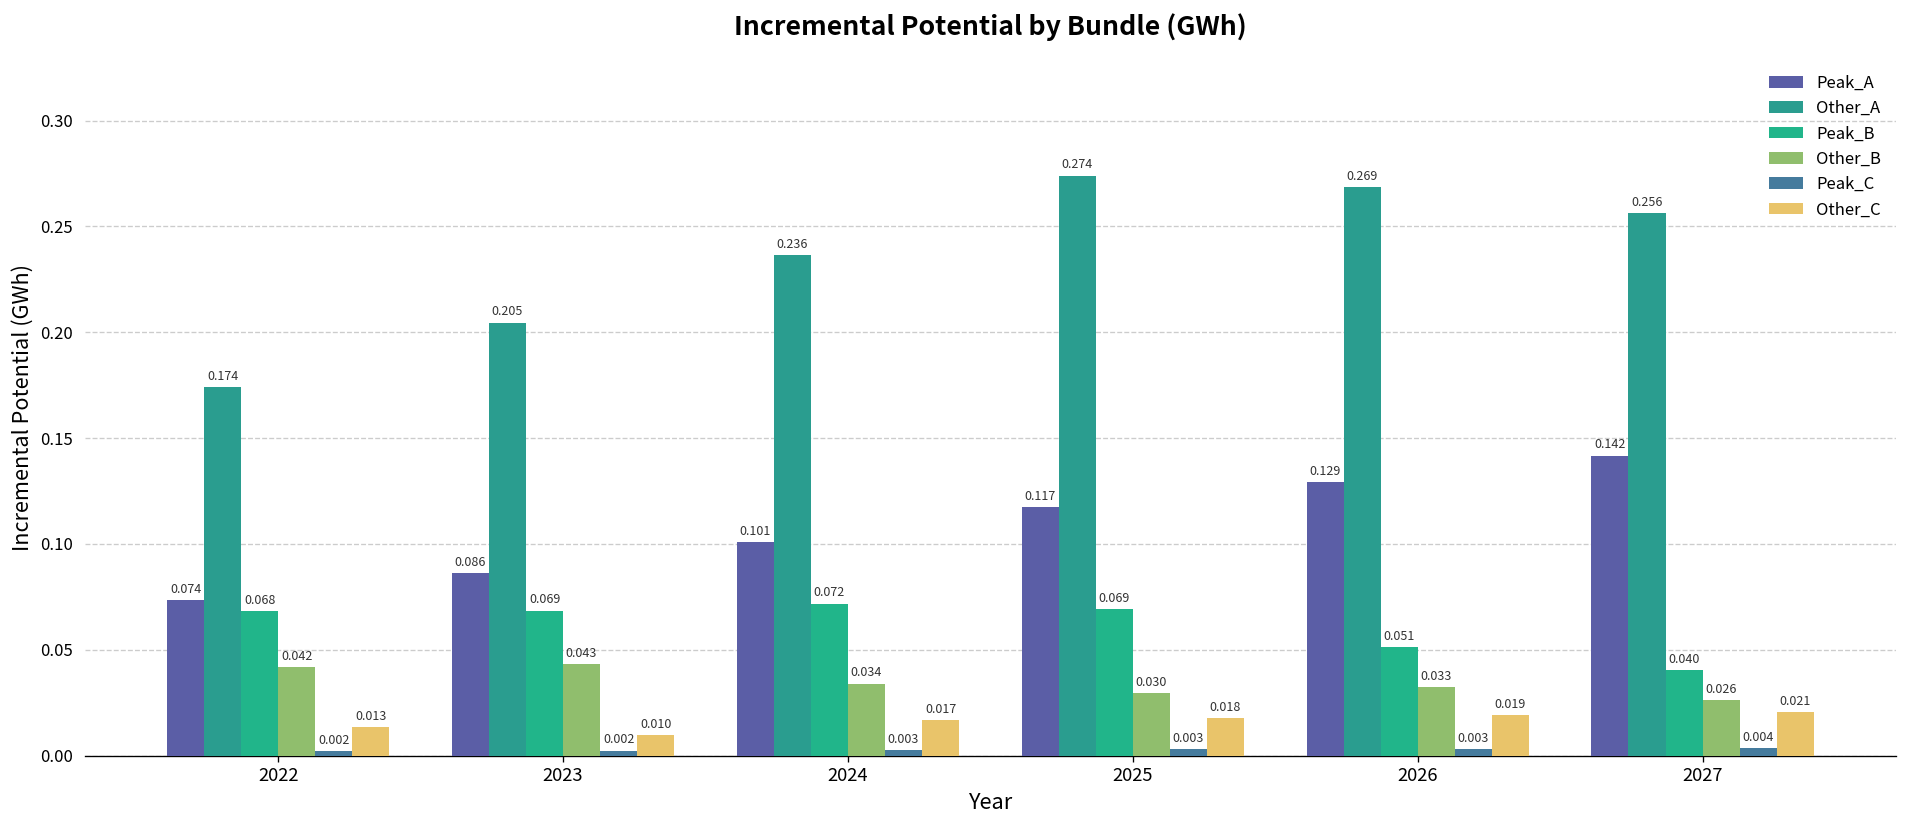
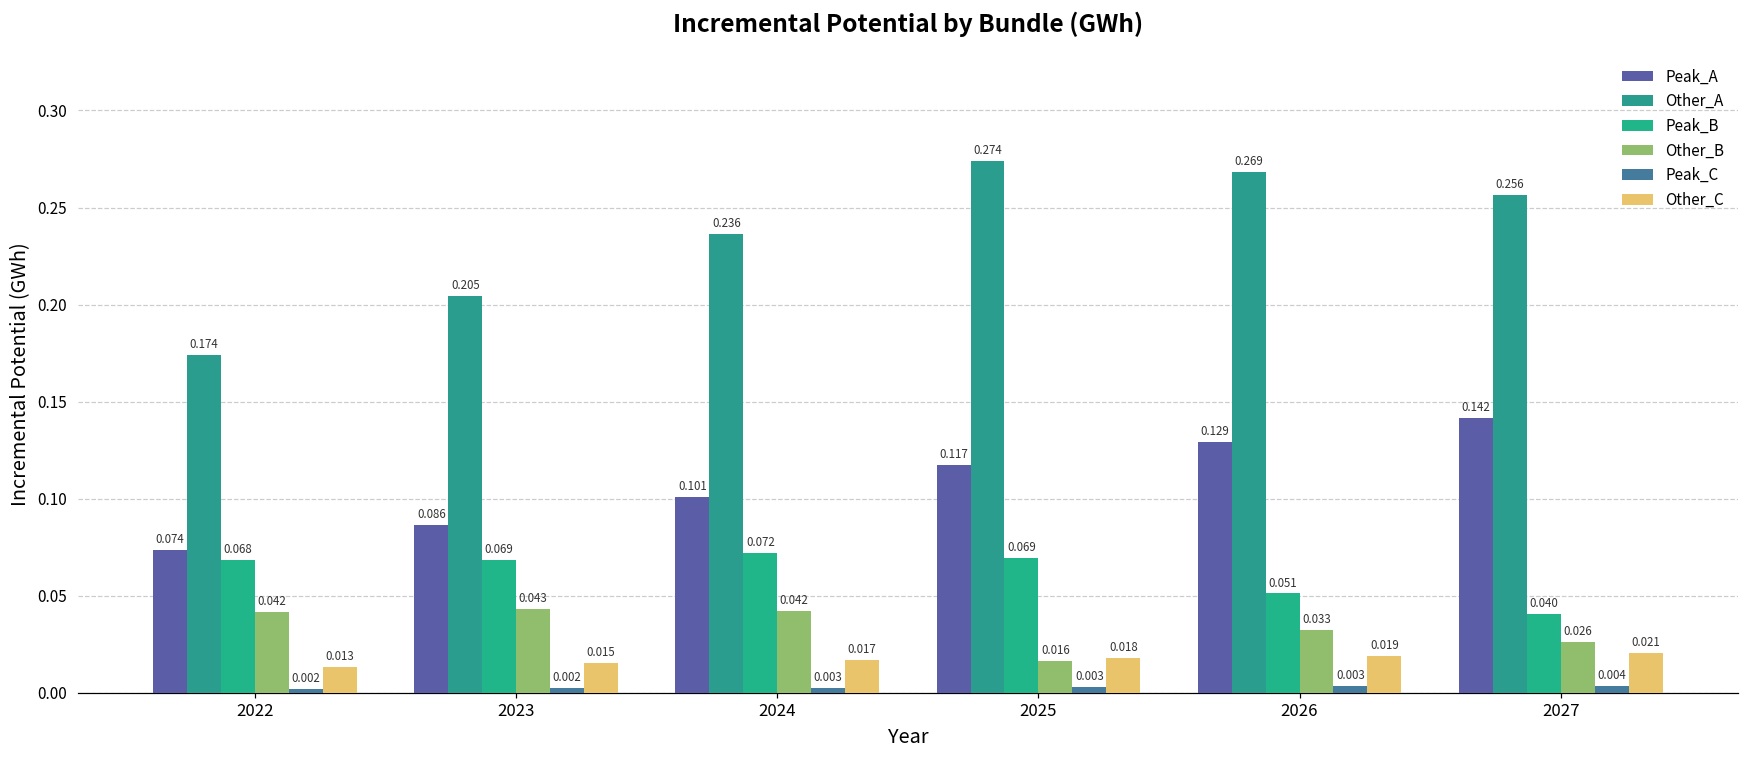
Other_C, 2023: 0.010 -> 0.015
Other_B, 2024: 0.034 -> 0.042
Other_B, 2025: 0.030 -> 0.016
